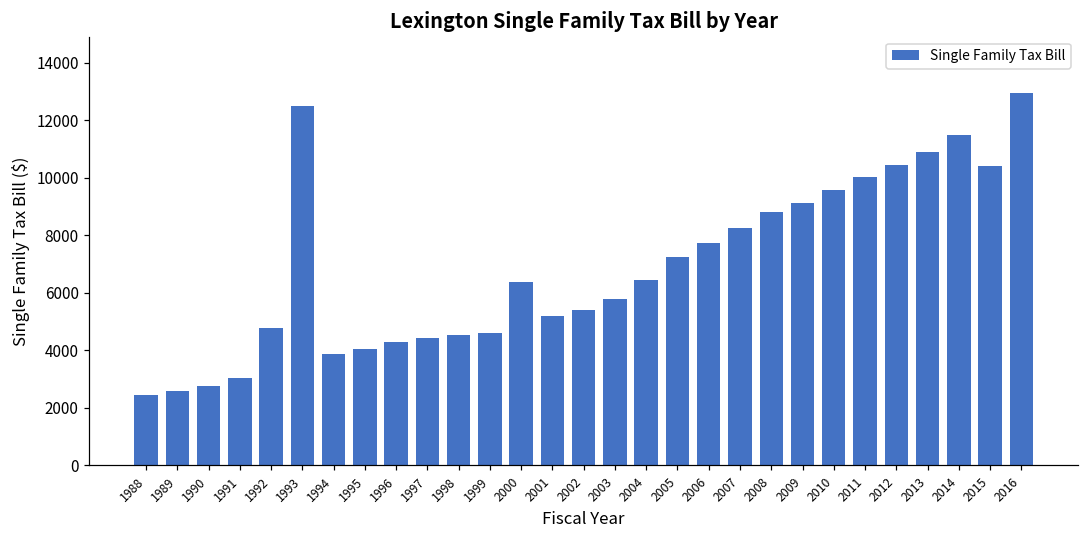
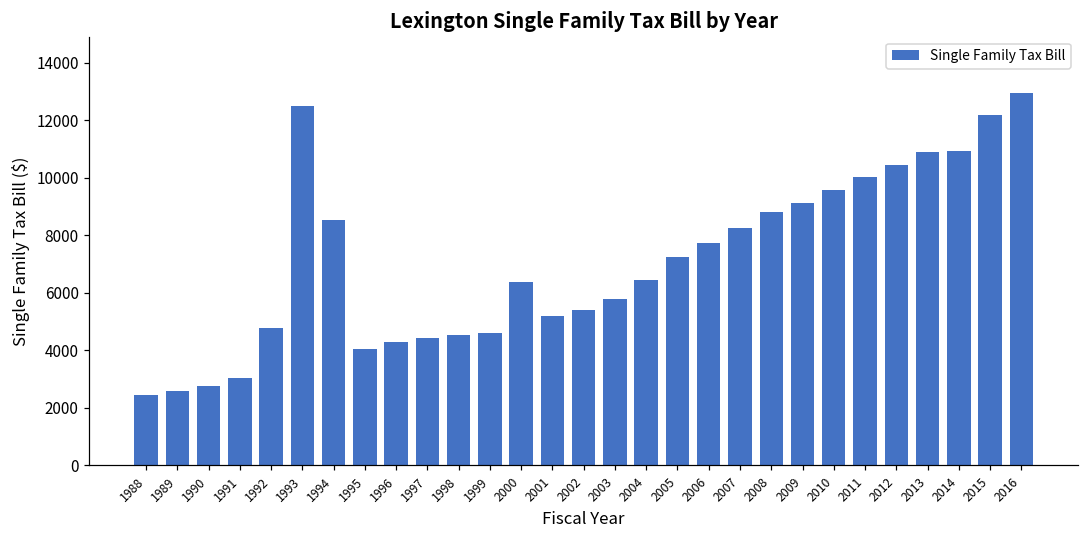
1994: 3900 -> 8500
2014: 11500 -> 10900
2015: 10400 -> 12200
